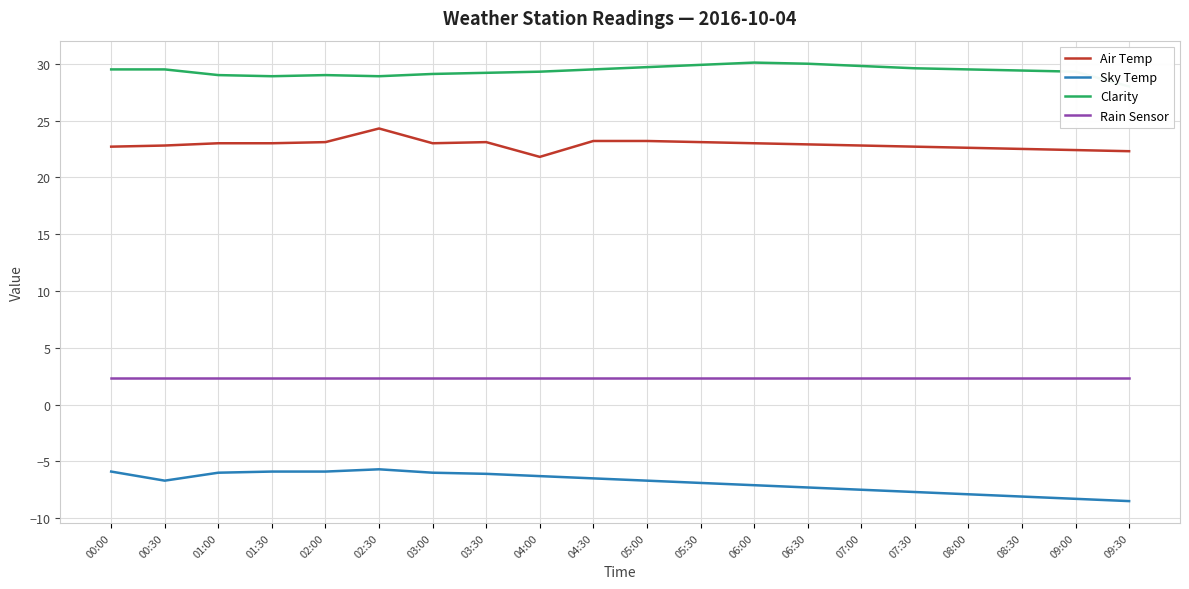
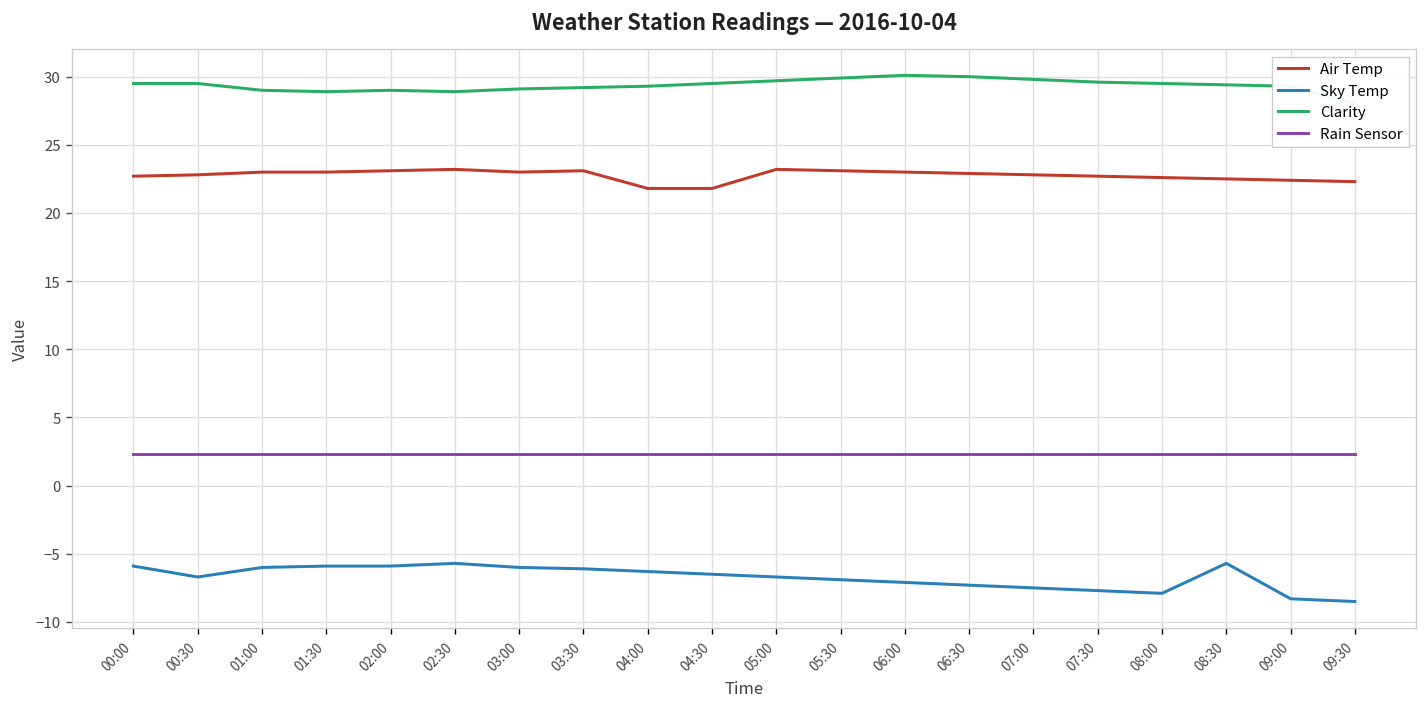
Air Temp, 02:30: 24.3 -> 23.2
Air Temp, 04:30: 23.2 -> 21.8
Sky Temp, 08:30: -8.1 -> -5.7
